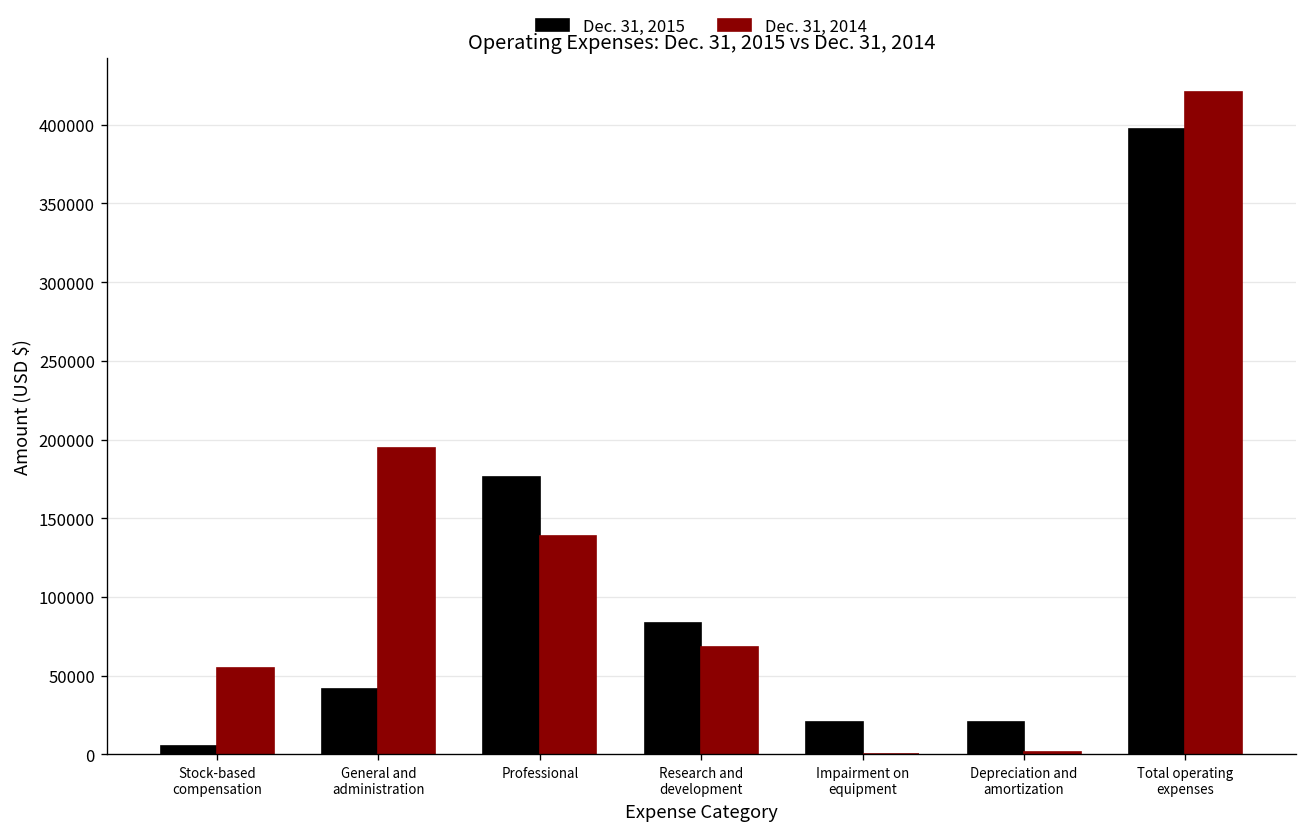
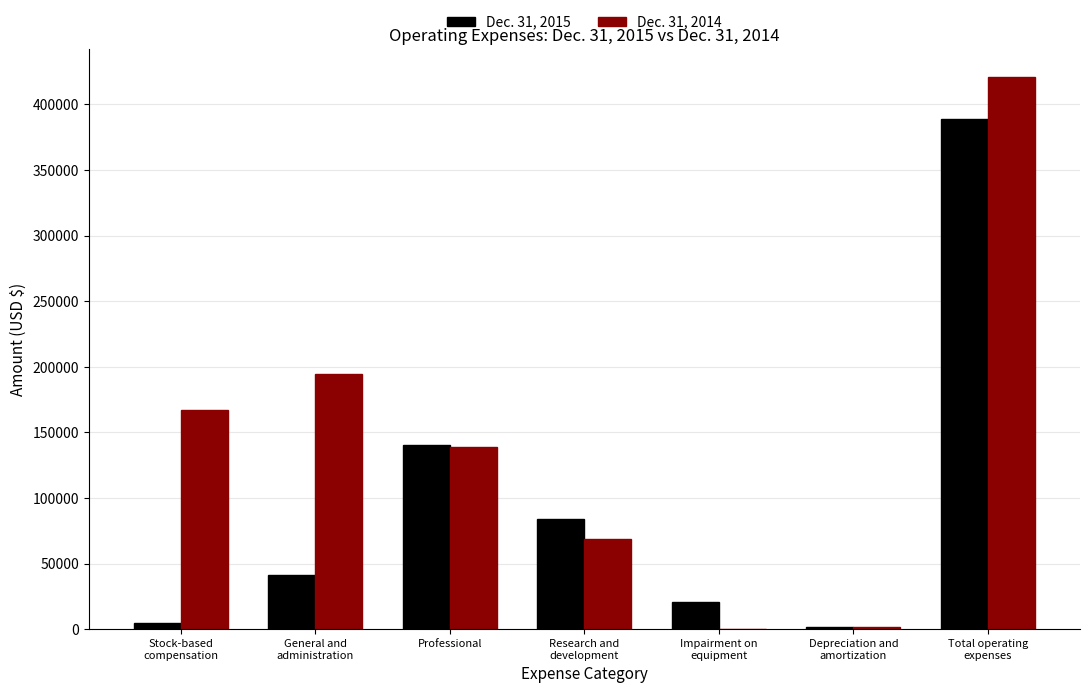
Dec. 31, 2014, Stock-based compensation: 55000 -> 167000
Dec. 31, 2015, Professional: 176000 -> 141000
Dec. 31, 2015, Depreciation and amortization: 20000 -> 2000
Dec. 31, 2015, Total operating expenses: 398000 -> 389000
